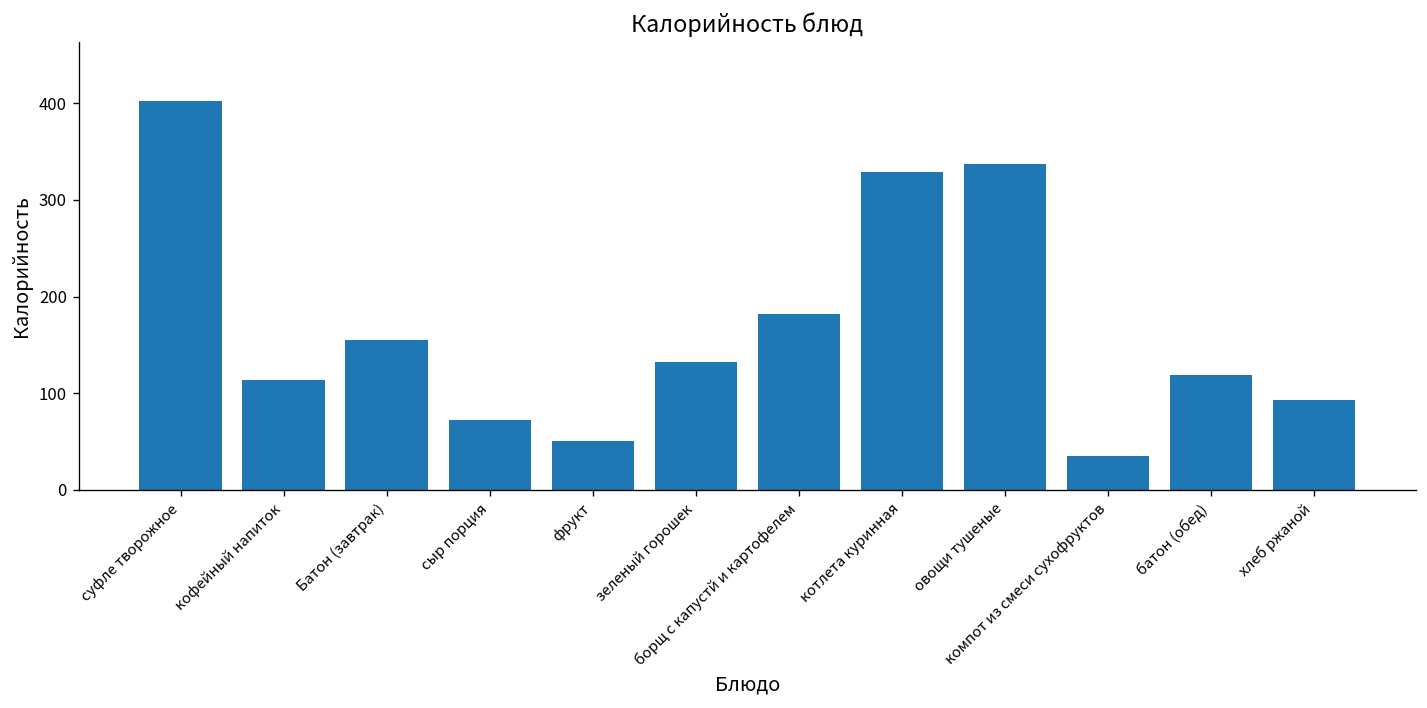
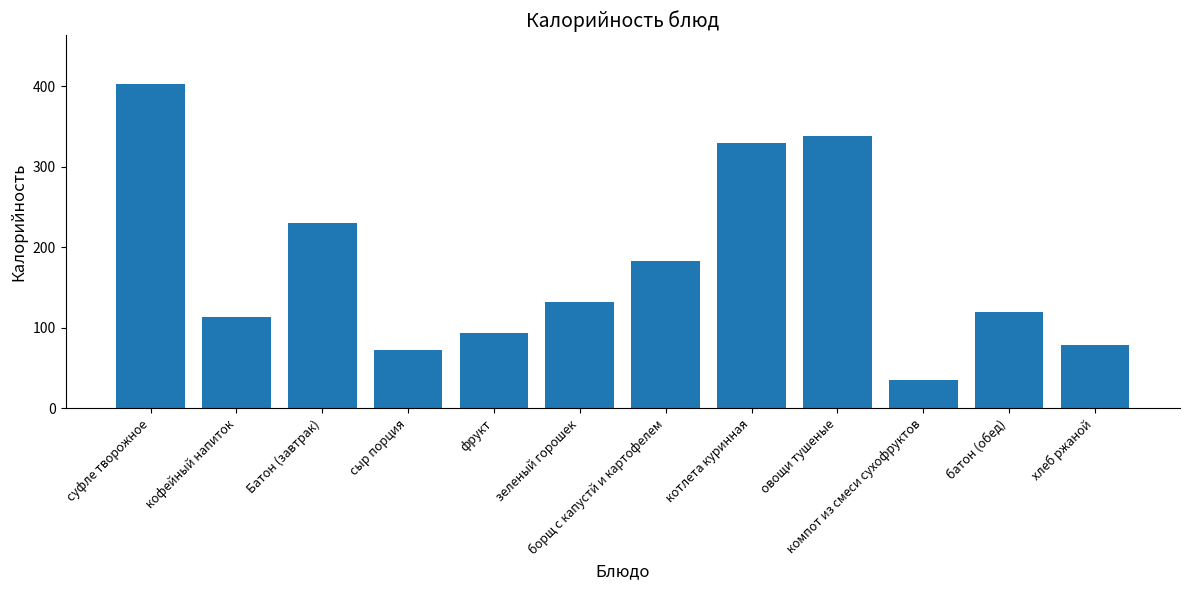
Батон (завтрак): 160 -> 230
фрукт: 50 -> 90
хлеб ржаной: 90 -> 80
